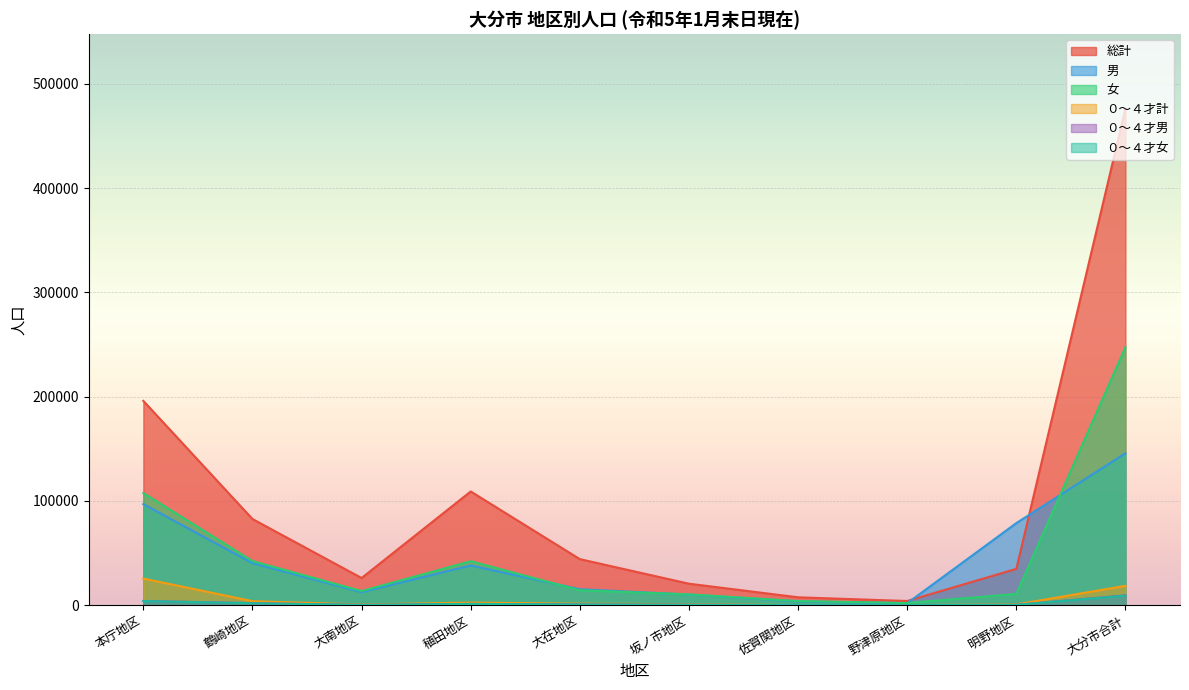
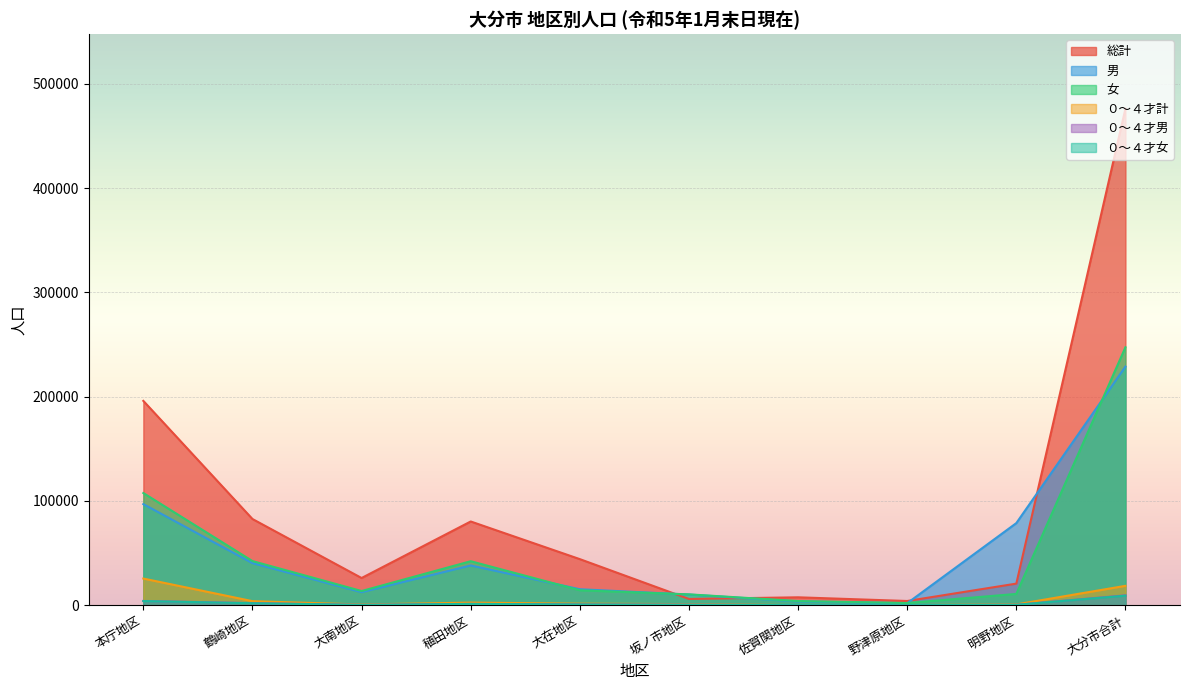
総計, 稙田地区: 109000 -> 80000
総計, 坂ノ市地区: 21000 -> 6000
総計, 明野地区: 35000 -> 21000
男, 大分市合計: 146000 -> 229000
